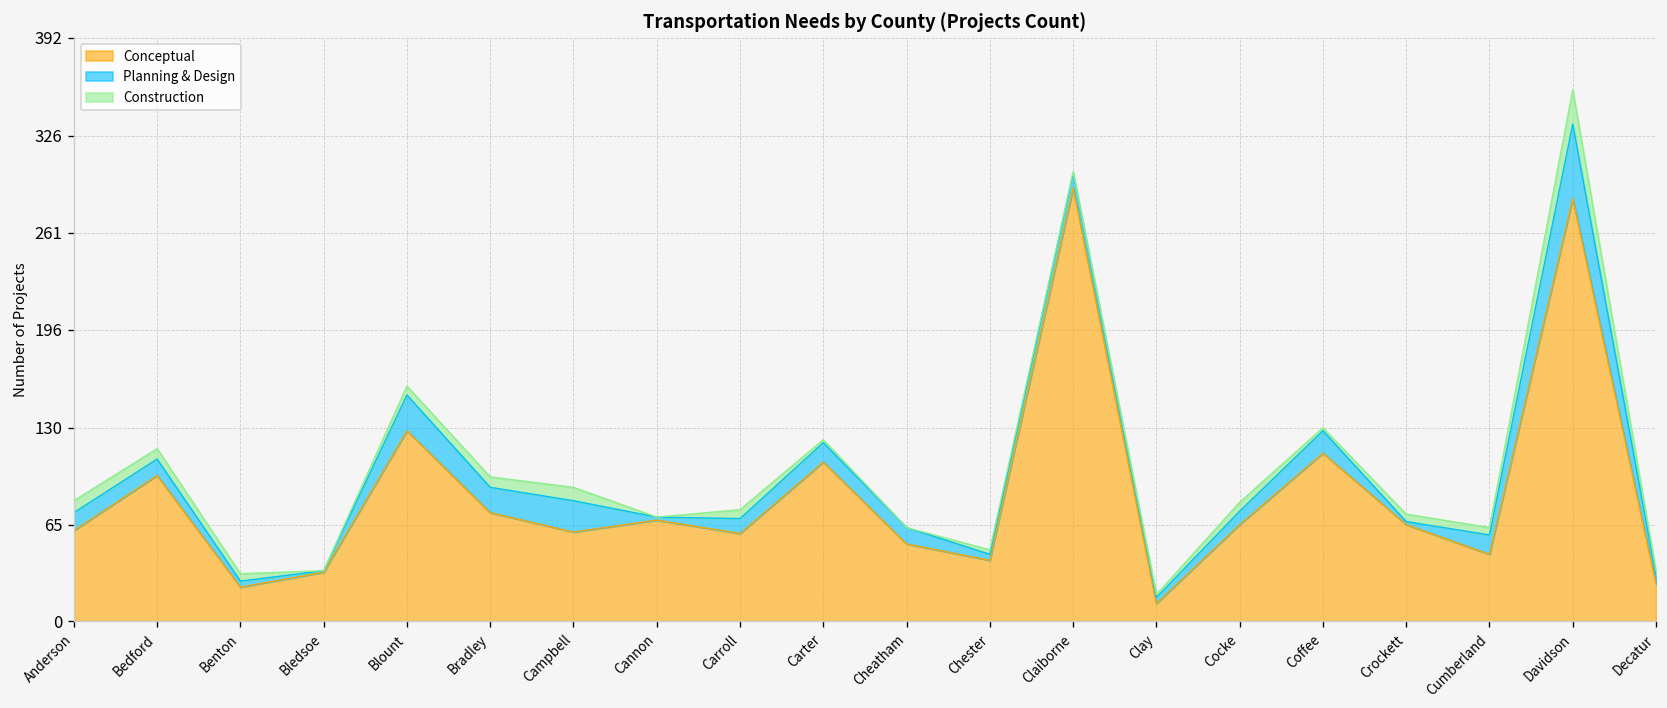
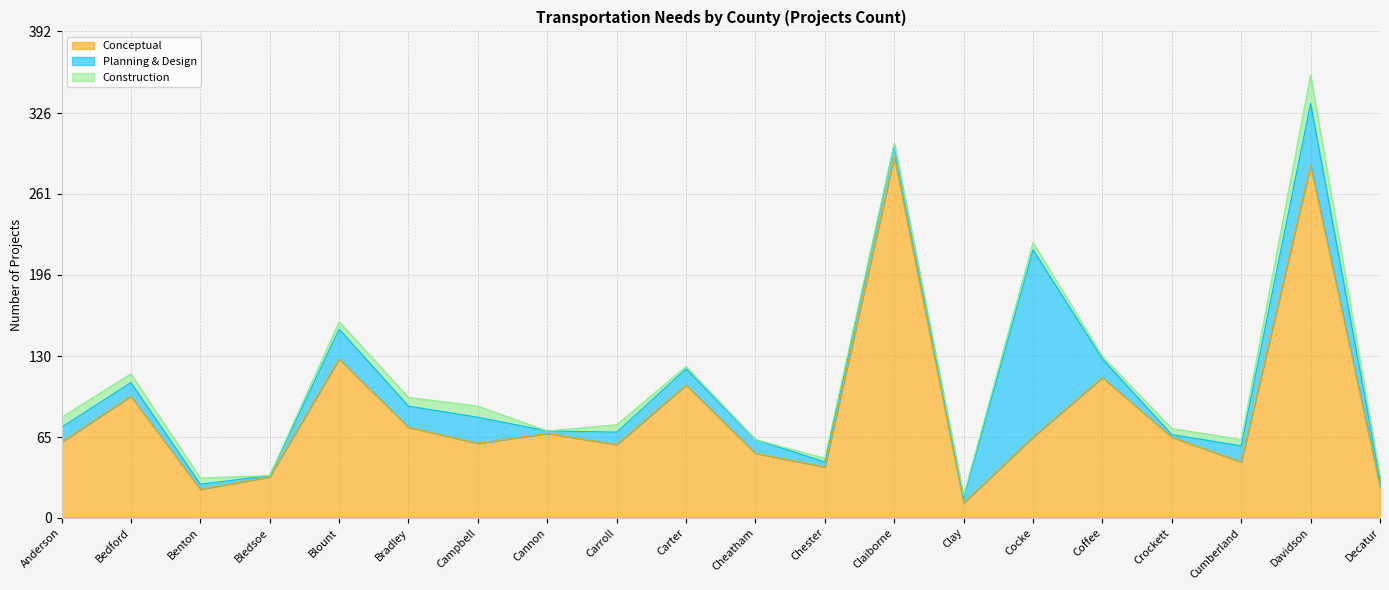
Planning & Design, Cocke: 9 -> 151
